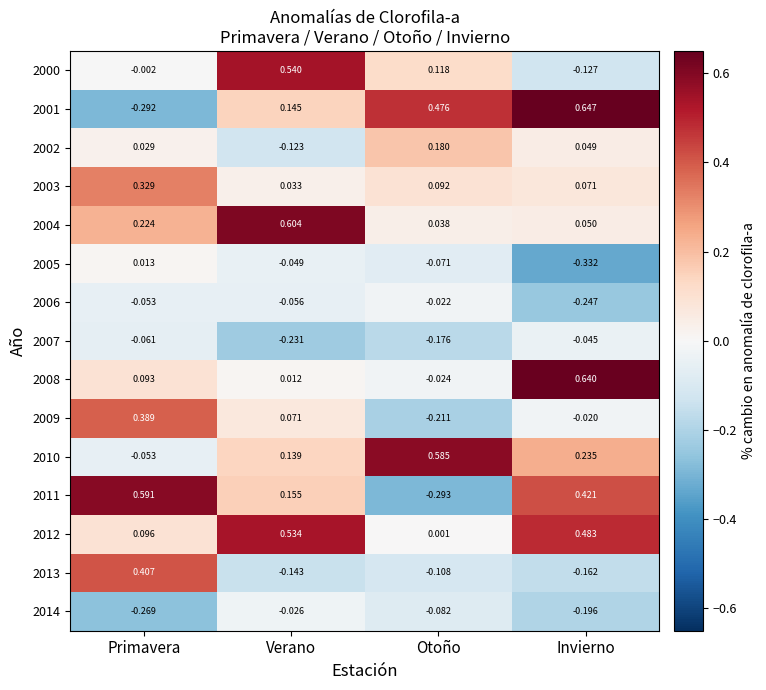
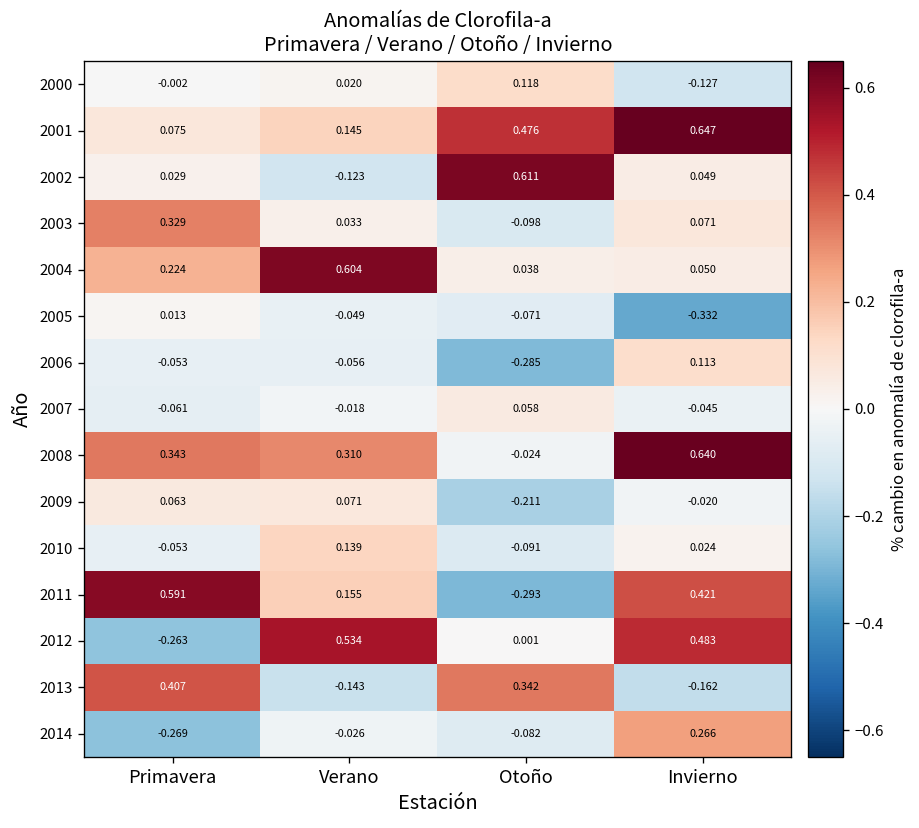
2000, Verano: 0.540 -> 0.020
2001, Primavera: -0.292 -> 0.075
2002, Otoño: 0.180 -> 0.611
2003, Otoño: 0.092 -> -0.098
2006, Otoño: -0.022 -> -0.285
2006, Invierno: -0.247 -> 0.113
2007, Verano: -0.231 -> -0.018
2007, Otoño: -0.176 -> 0.058
2008, Primavera: 0.093 -> 0.343
2008, Verano: 0.012 -> 0.310
2009, Primavera: 0.389 -> 0.063
2010, Otoño: 0.585 -> -0.091
2010, Invierno: 0.235 -> 0.024
2012, Primavera: 0.096 -> -0.263
2013, Otoño: -0.108 -> 0.342
2014, Invierno: -0.196 -> 0.266
